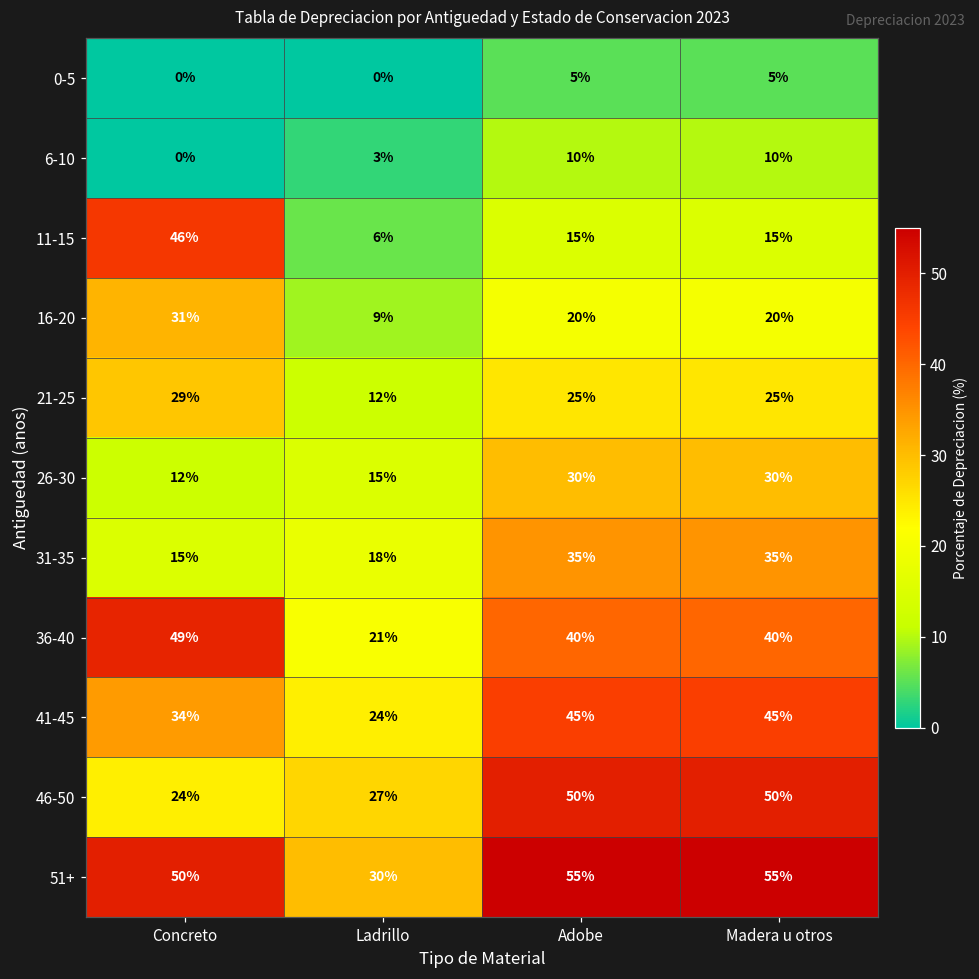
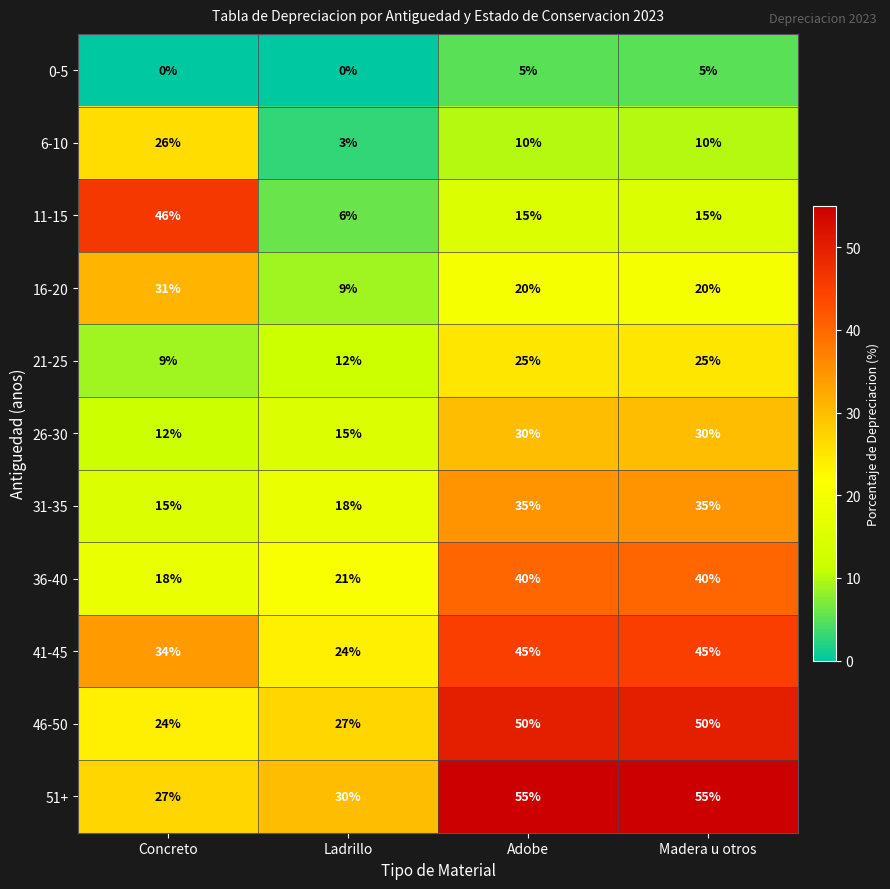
6-10, Concreto: 0% -> 26%
21-25, Concreto: 29% -> 9%
36-40, Concreto: 49% -> 18%
51+, Concreto: 50% -> 27%
